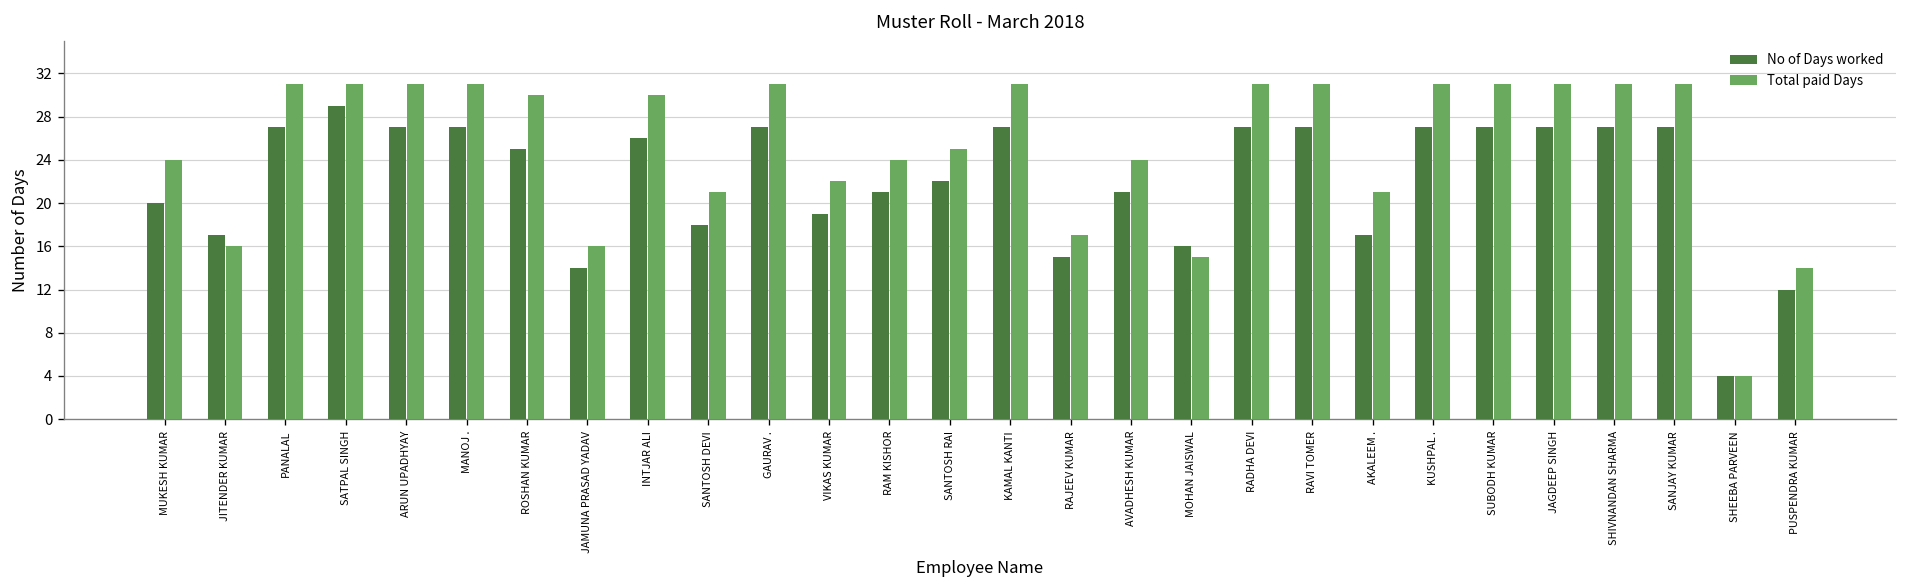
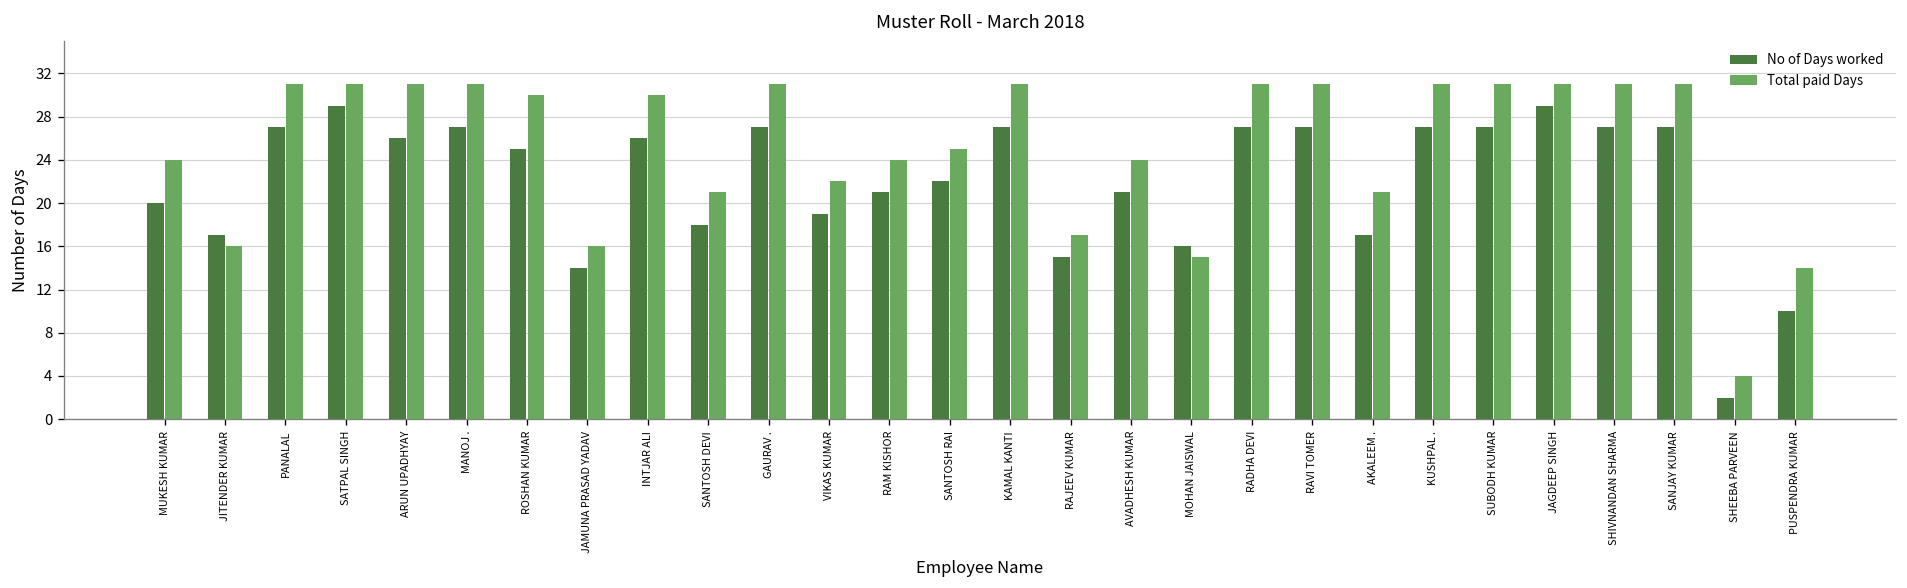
No of Days worked, ARUN UPADHYAY: 27 -> 26
No of Days worked, JAGDEEP SINGH: 27 -> 29
No of Days worked, SHEEBA PARVEEN: 4 -> 2
No of Days worked, PUSPENDRA KUMAR: 12 -> 10
